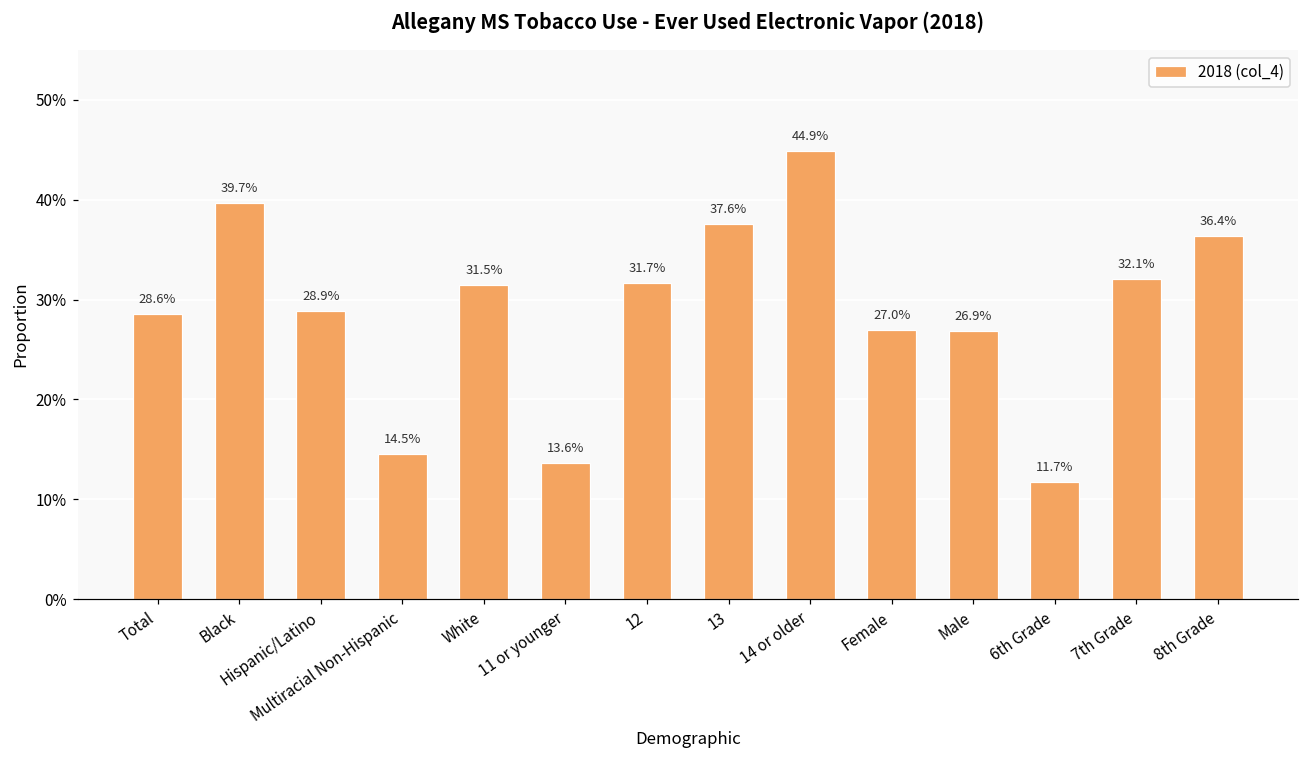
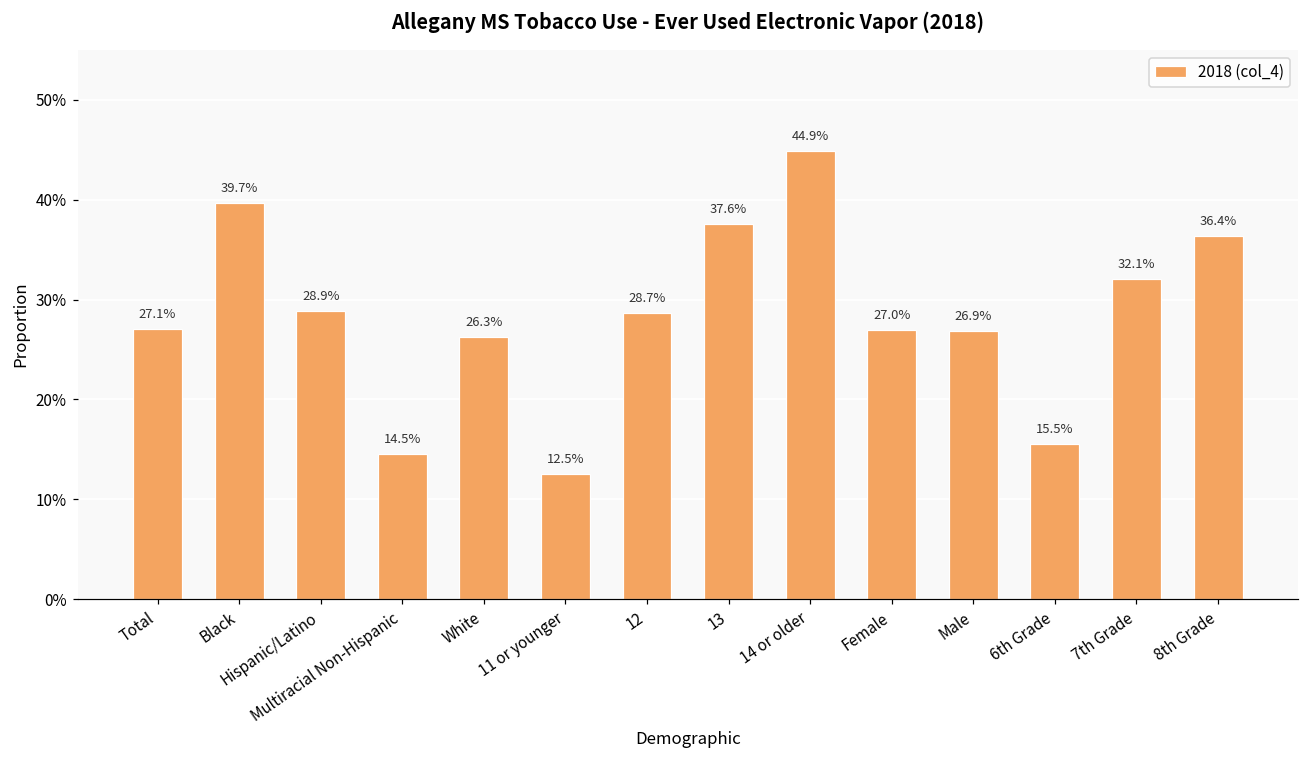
Total: 28.6% -> 27.1%
White: 31.5% -> 26.3%
11 or younger: 13.6% -> 12.5%
12: 31.7% -> 28.7%
6th Grade: 11.7% -> 15.5%
